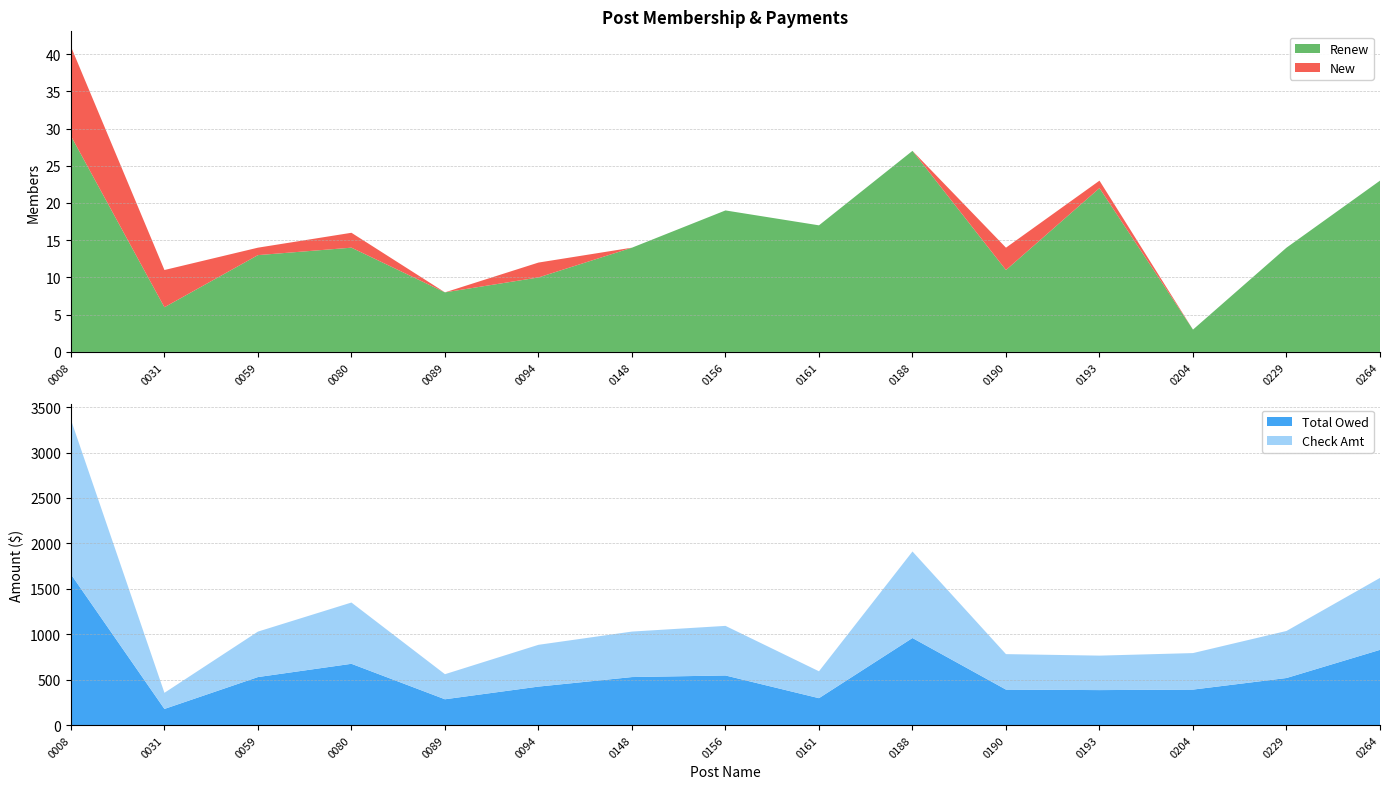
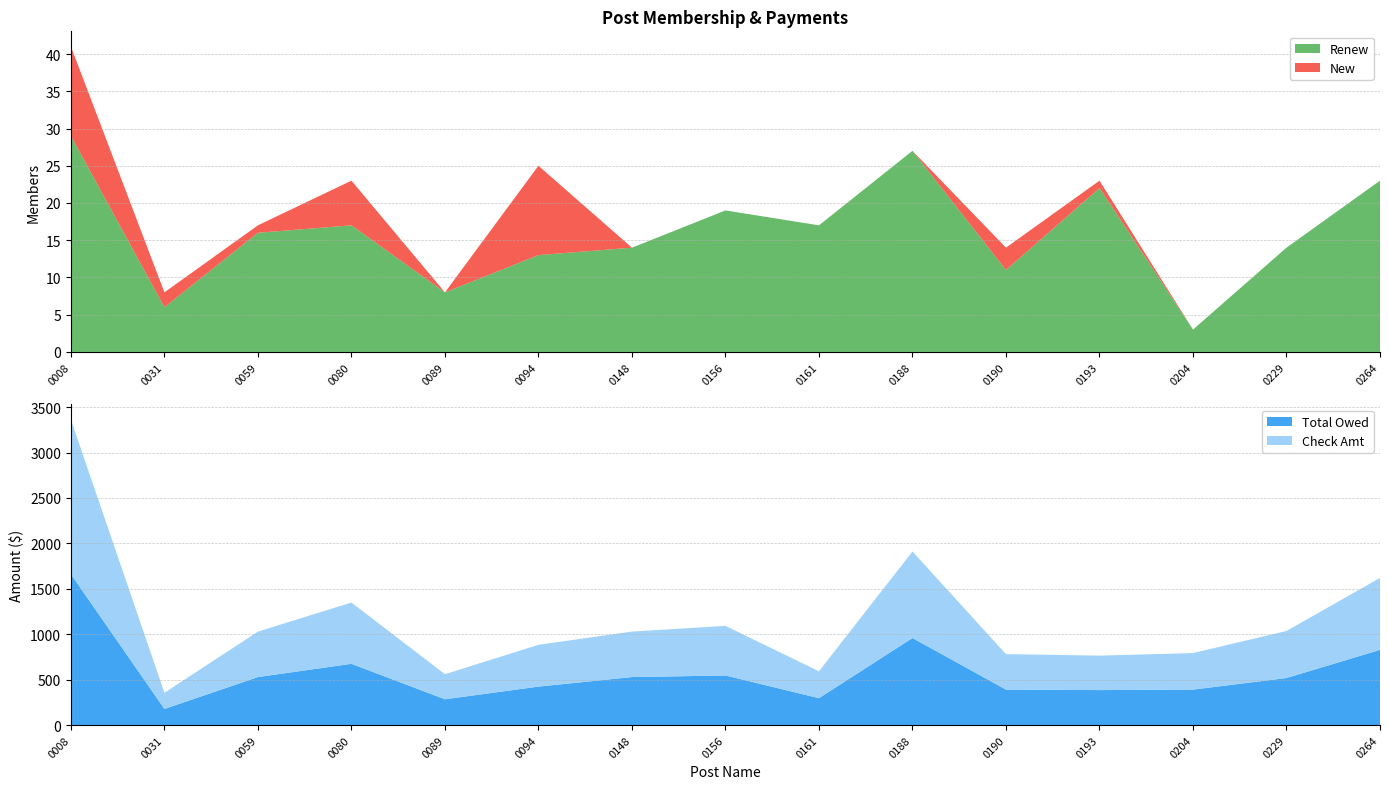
Post Membership & Payments, New, 0031: 5 -> 2
Post Membership & Payments, Renew, 0059: 13 -> 16
Post Membership & Payments, Renew, 0080: 14 -> 17
Post Membership & Payments, New, 0080: 2 -> 6
Post Membership & Payments, Renew, 0094: 10 -> 13
Post Membership & Payments, New, 0094: 2 -> 12
